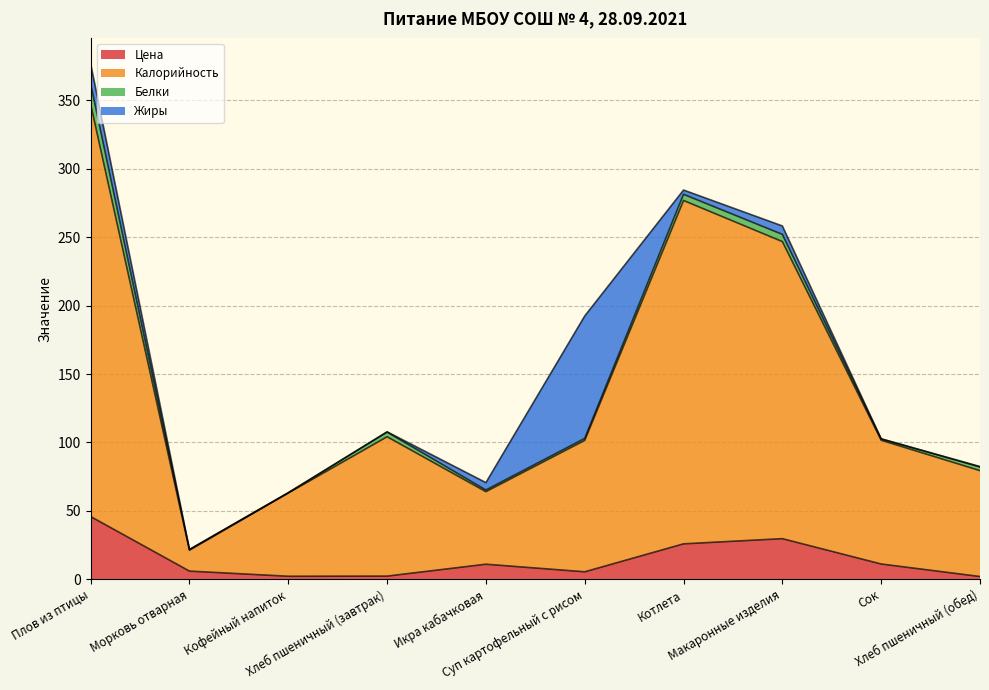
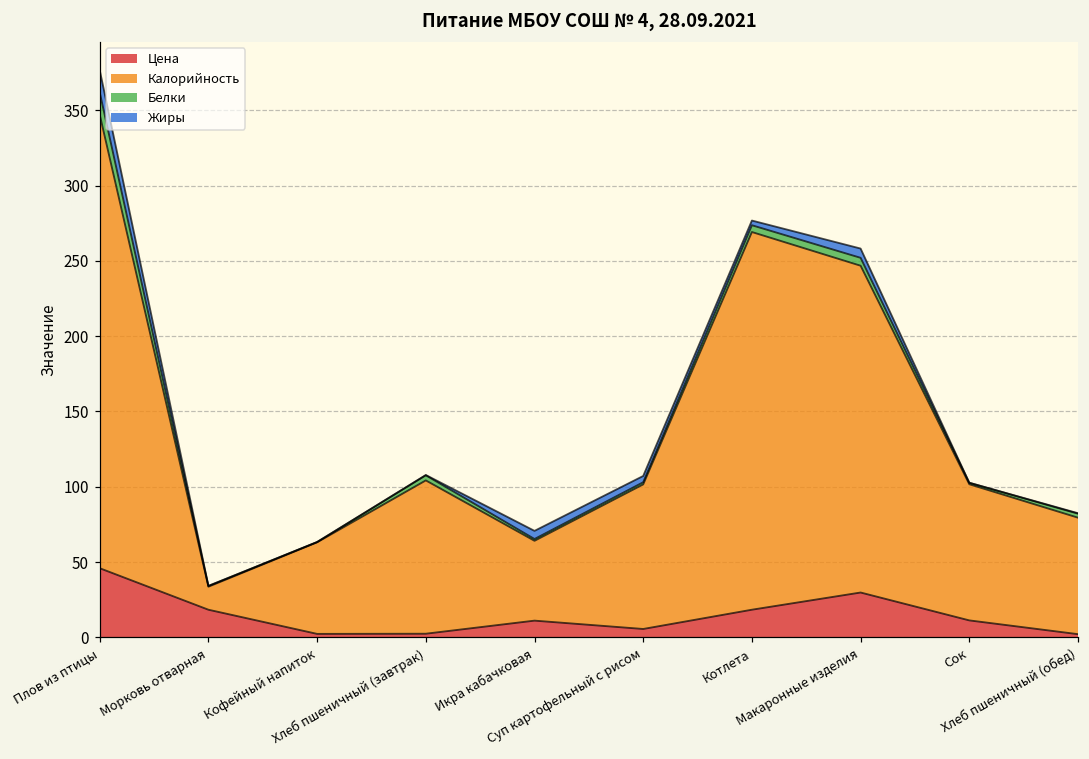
Цена, Морковь отварная: 6 -> 18
Жиры, Суп картофельный с рисом: 89 -> 4
Цена, Котлета: 26 -> 18
